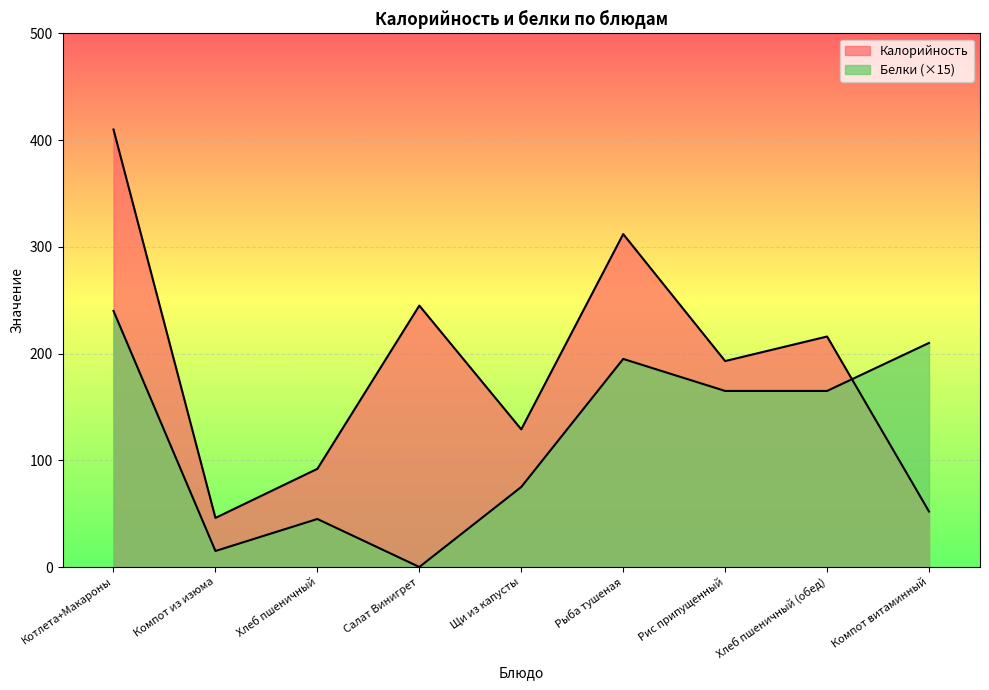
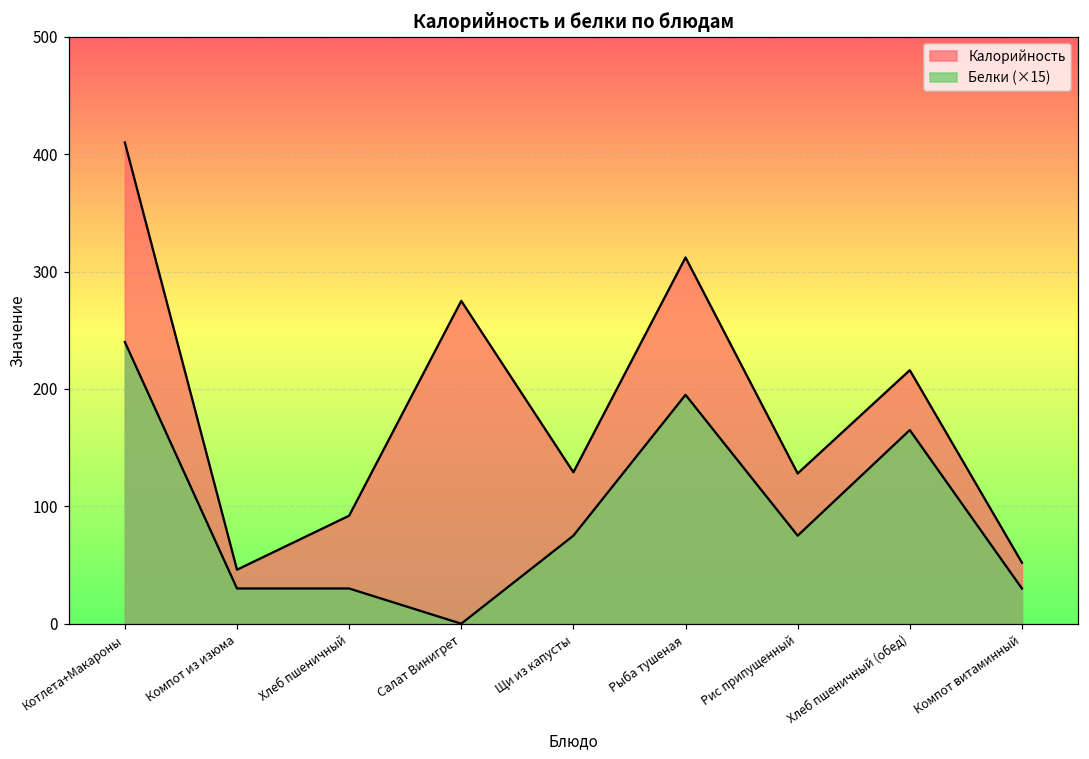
Белки (×15), Компот из изюма: 15 -> 30
Белки (×15), Хлеб пшеничный: 45 -> 30
Калорийность, Салат Винигрет: 245 -> 275
Калорийность, Рис припущенный: 193 -> 128
Белки (×15), Рис припущенный: 165 -> 75
Белки (×15), Компот витаминный: 210 -> 30
